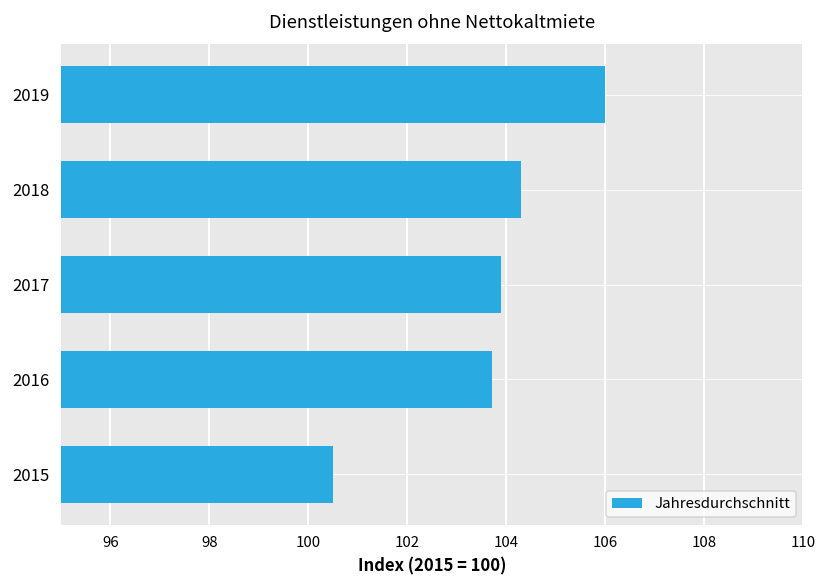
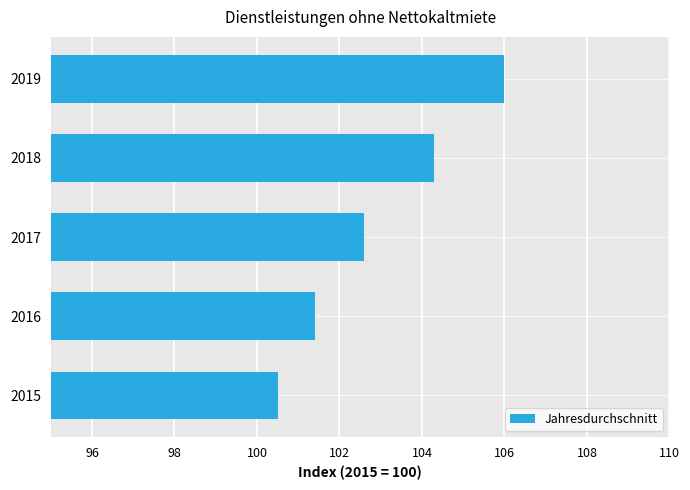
2017: 103.9 -> 102.6
2016: 103.7 -> 101.4
